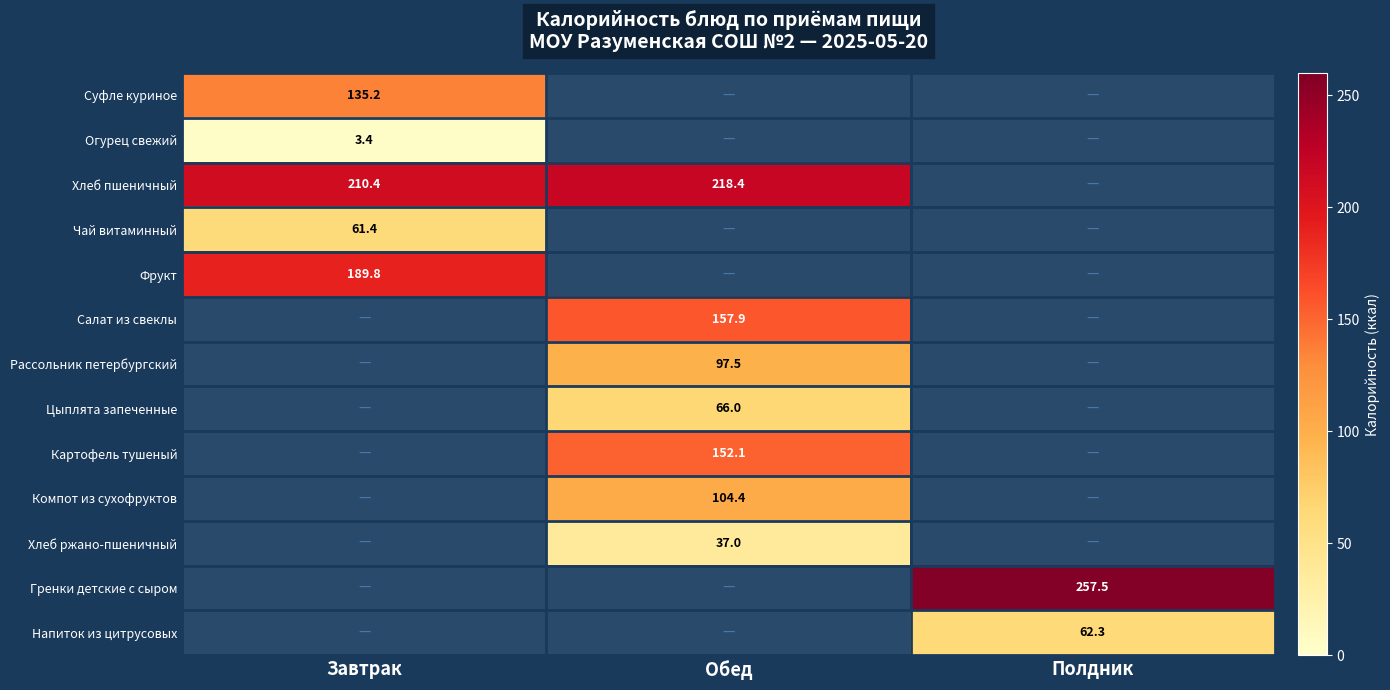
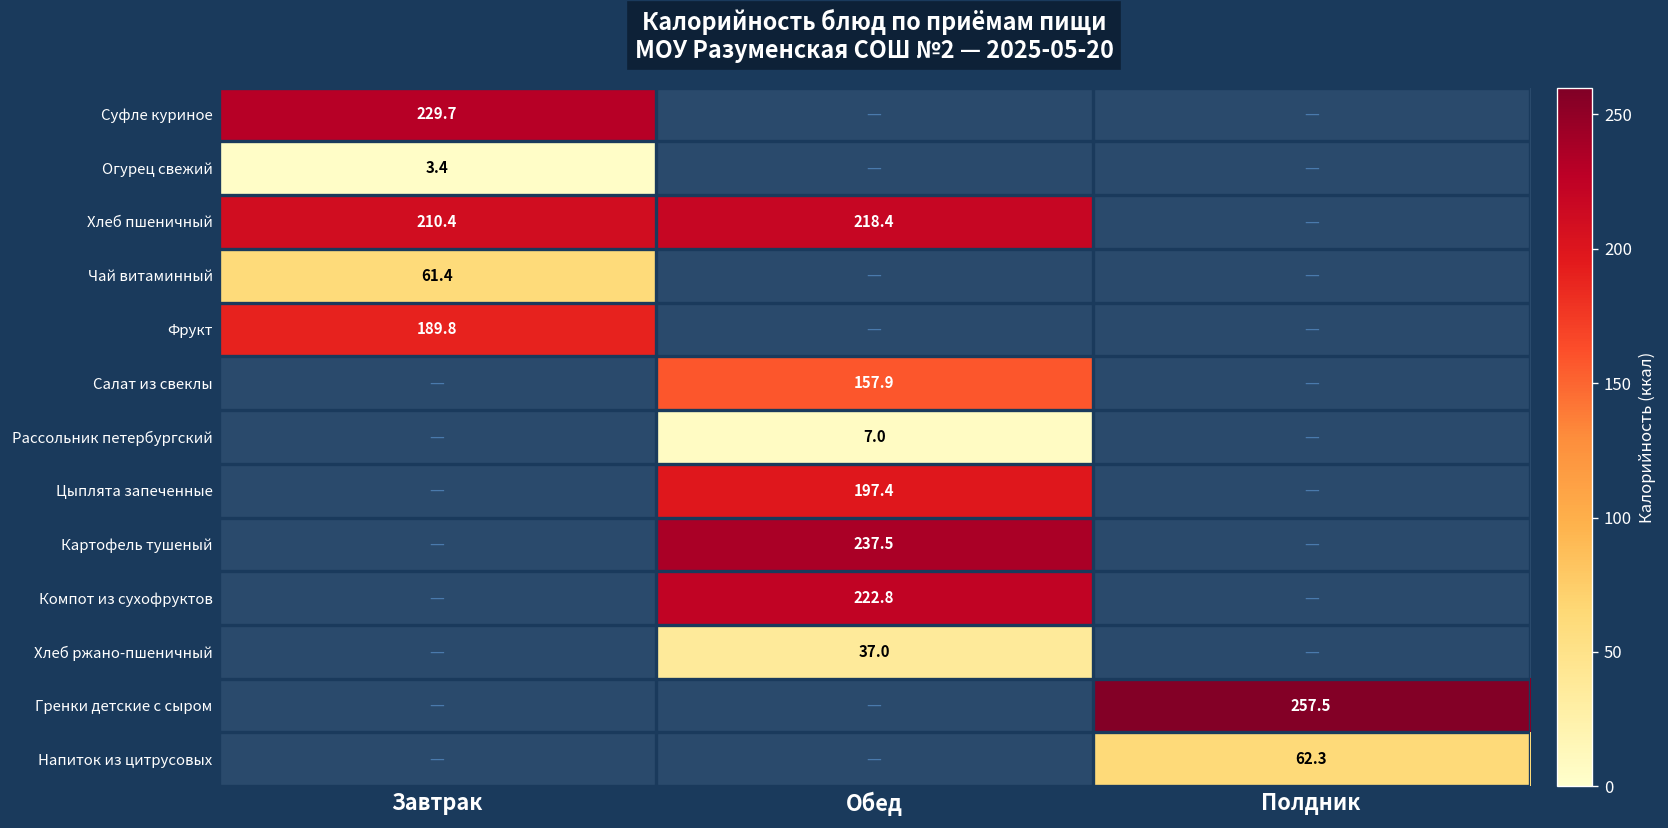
Суфле куриное, Завтрак: 135.2 -> 229.7
Рассольник петербургский, Обед: 97.5 -> 7.0
Цыплята запеченные, Обед: 66.0 -> 197.4
Картофель тушеный, Обед: 152.1 -> 237.5
Компот из сухофруктов, Обед: 104.4 -> 222.8
